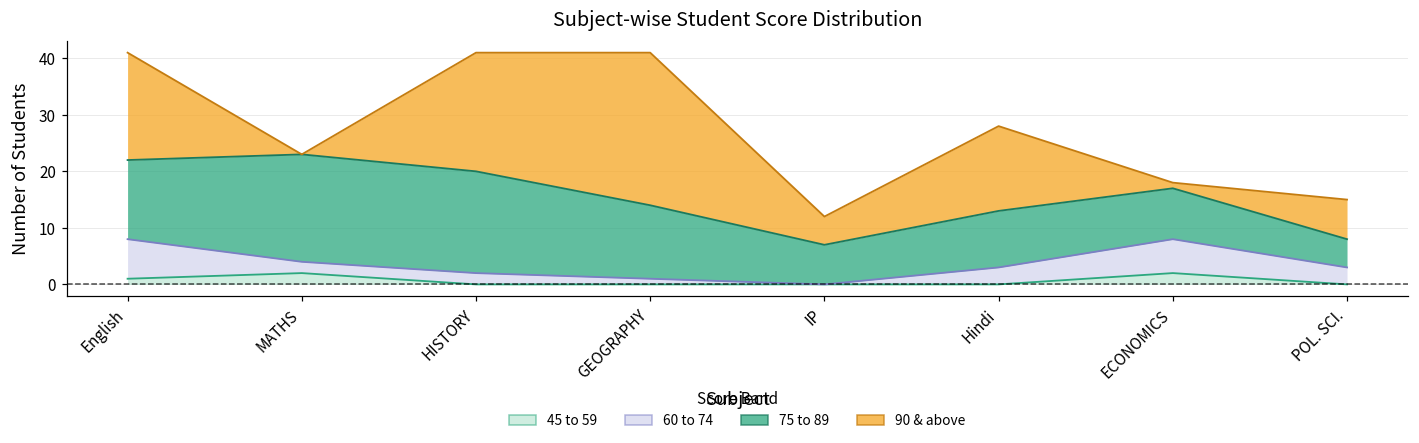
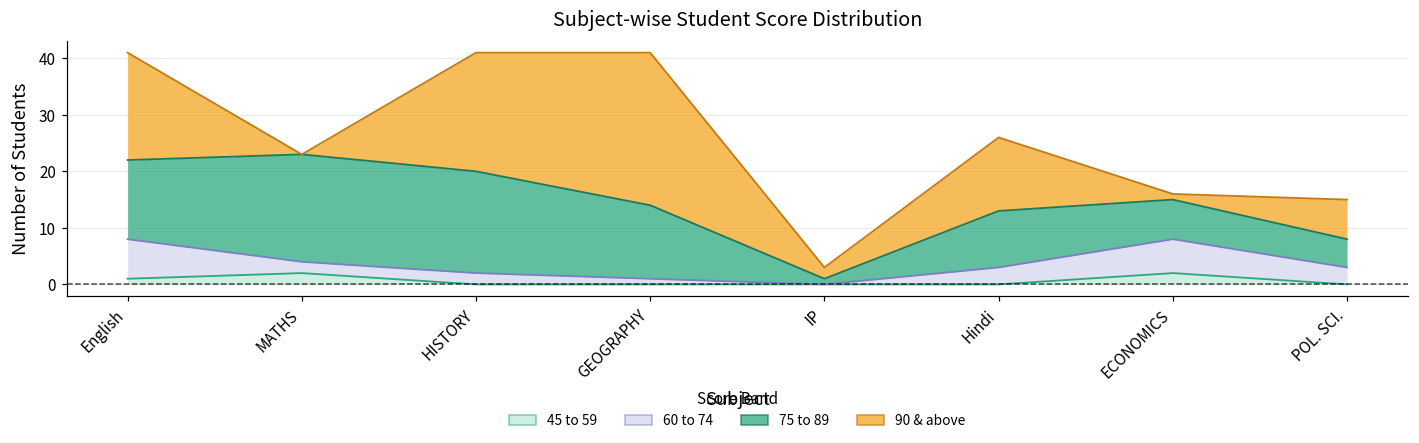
75 to 89, IP: 7 -> 1
90 & above, IP: 5 -> 2
90 & above, Hindi: 15 -> 13
75 to 89, ECONOMICS: 9 -> 7
